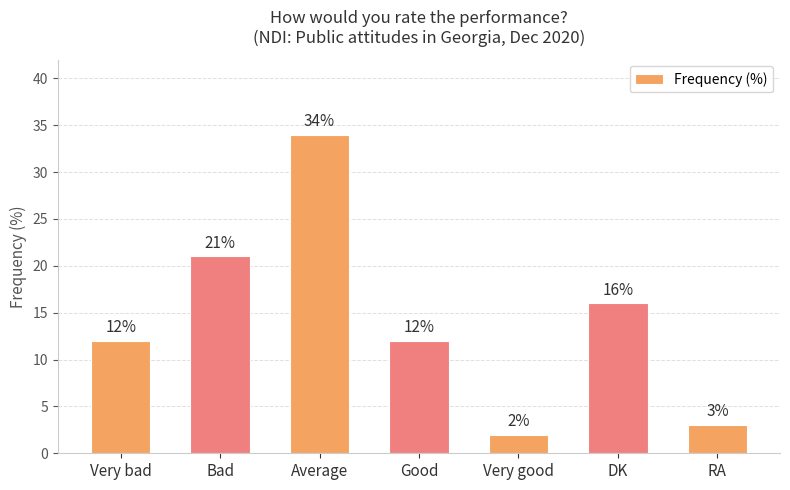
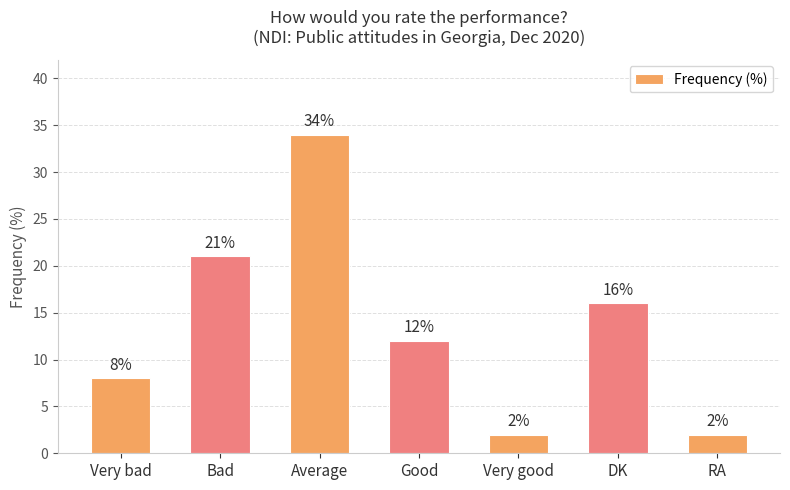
Very bad: 12% -> 8%
RA: 3% -> 2%
